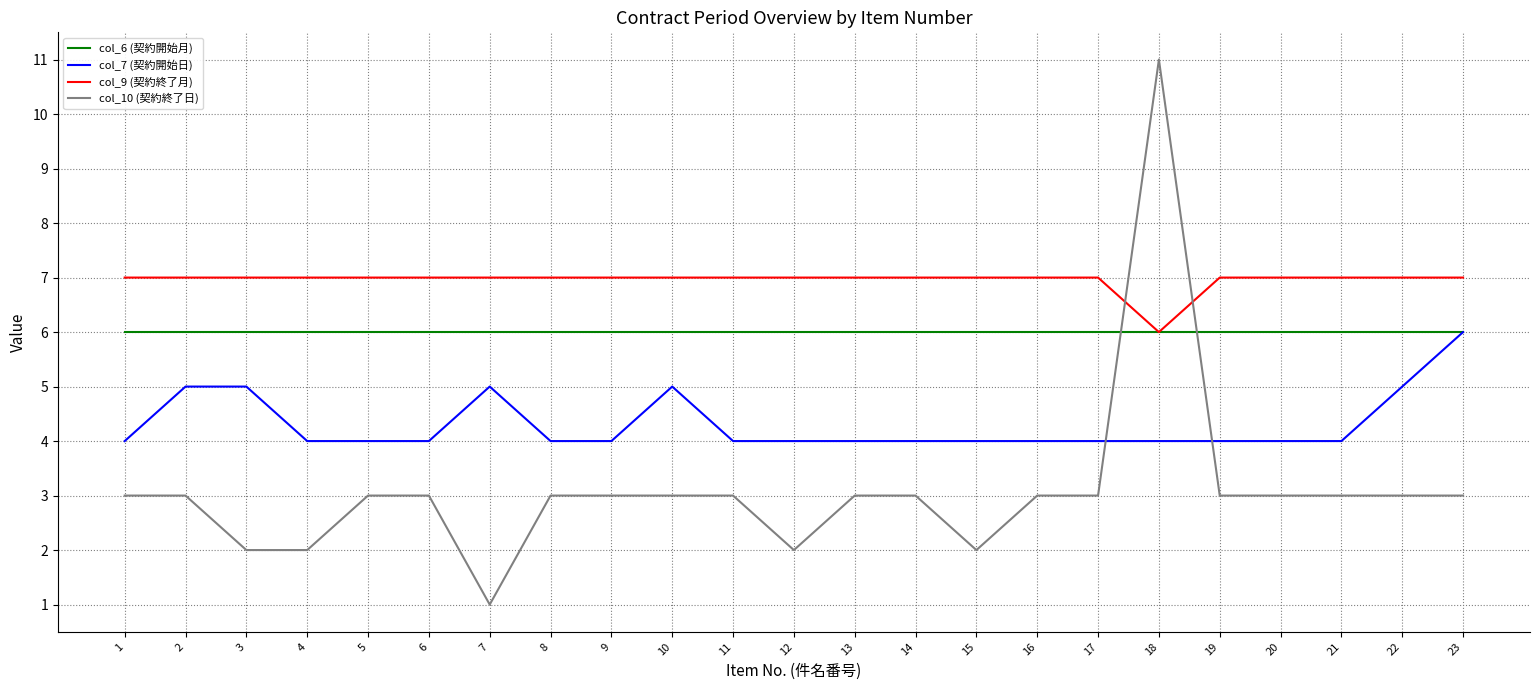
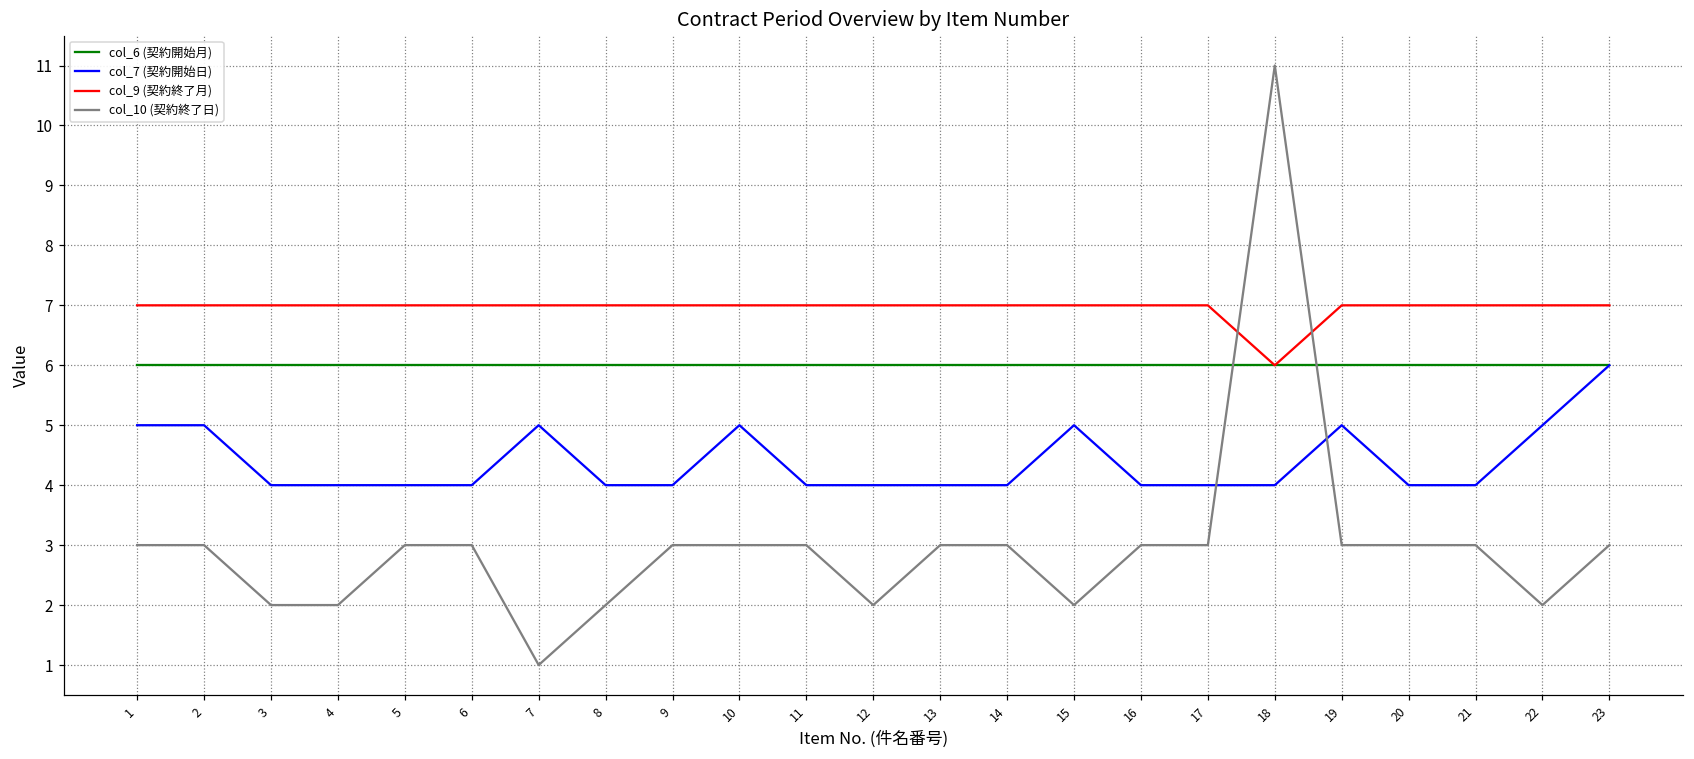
col_7 (契約開始日), 1: 4 -> 5
col_7 (契約開始日), 3: 5 -> 4
col_10 (契約終了日), 8: 3 -> 2
col_7 (契約開始日), 15: 4 -> 5
col_7 (契約開始日), 19: 4 -> 5
col_10 (契約終了日), 22: 3 -> 2
